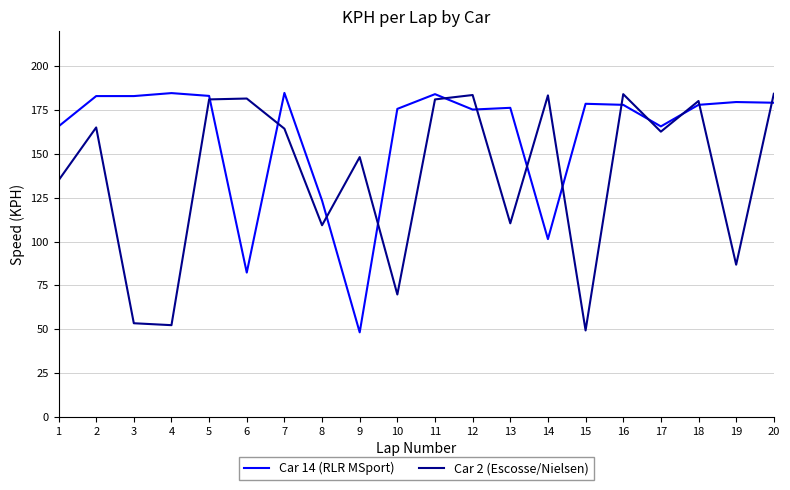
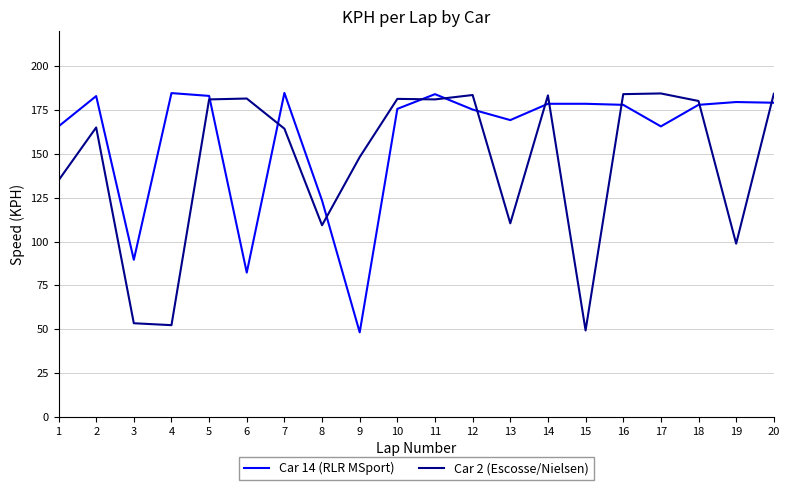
Car 14 (RLR MSport), 3: 183 -> 90
Car 2 (Escosse/Nielsen), 10: 70 -> 181
Car 14 (RLR MSport), 13: 176 -> 169
Car 14 (RLR MSport), 14: 101 -> 179
Car 2 (Escosse/Nielsen), 17: 163 -> 185
Car 2 (Escosse/Nielsen), 19: 87 -> 99
